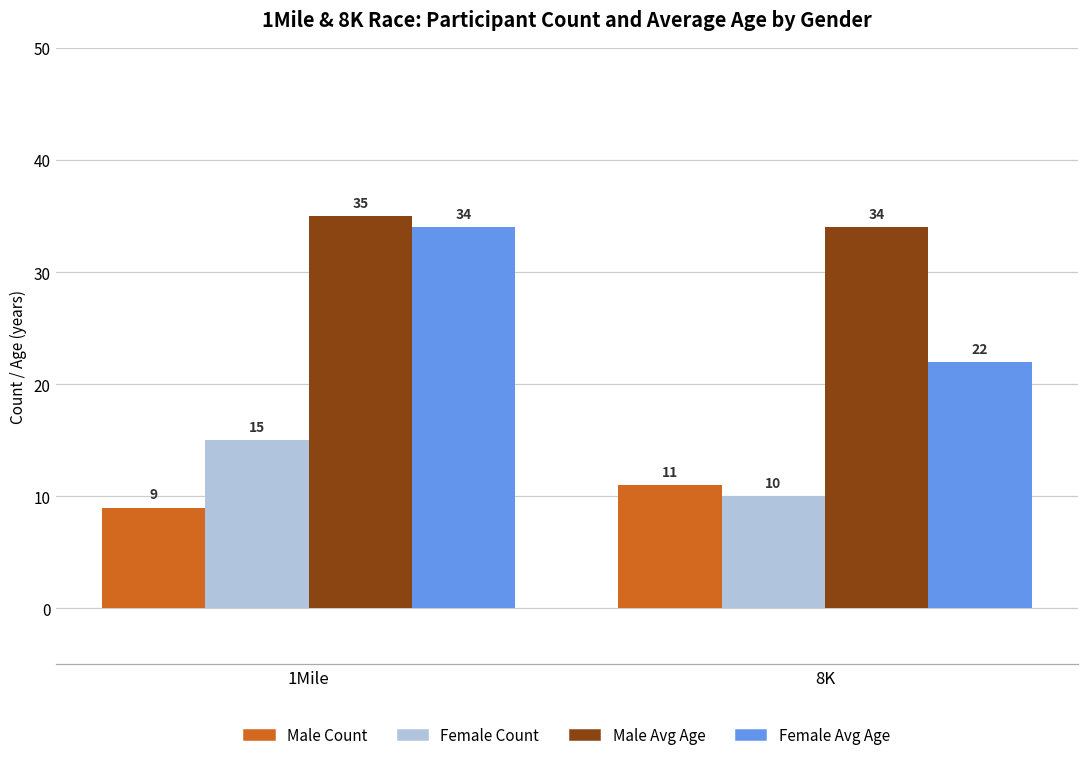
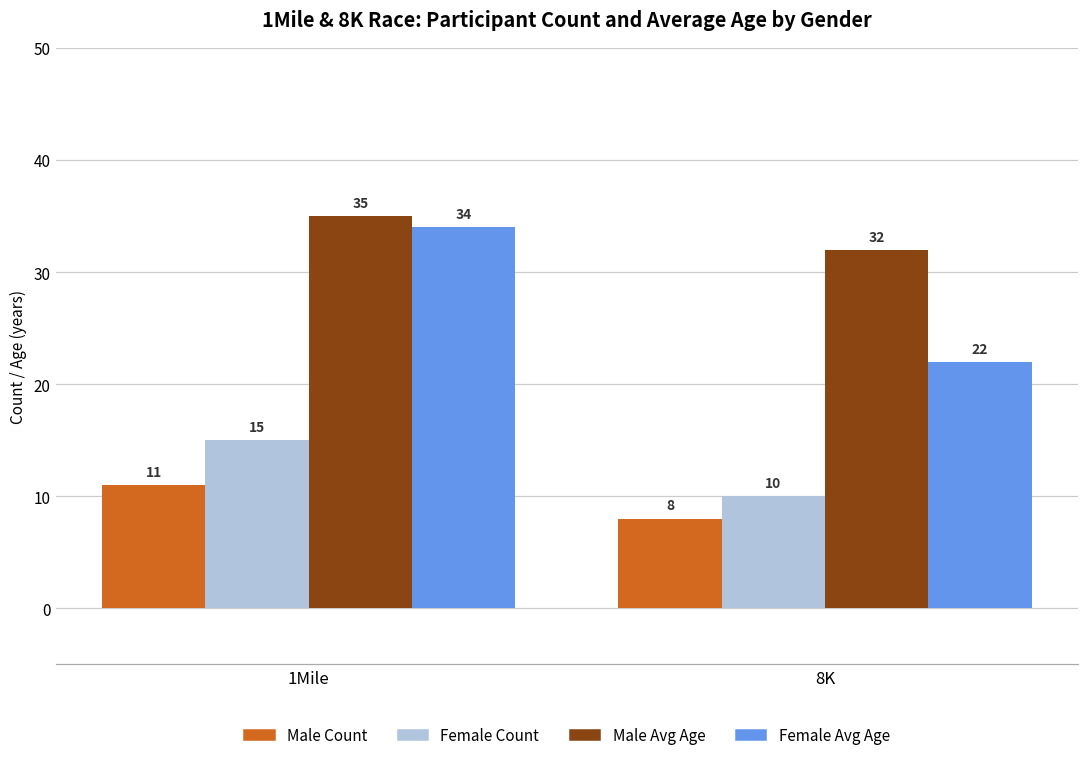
Male Count, 1Mile: 9 -> 11
Male Count, 8K: 11 -> 8
Male Avg Age, 8K: 34 -> 32
